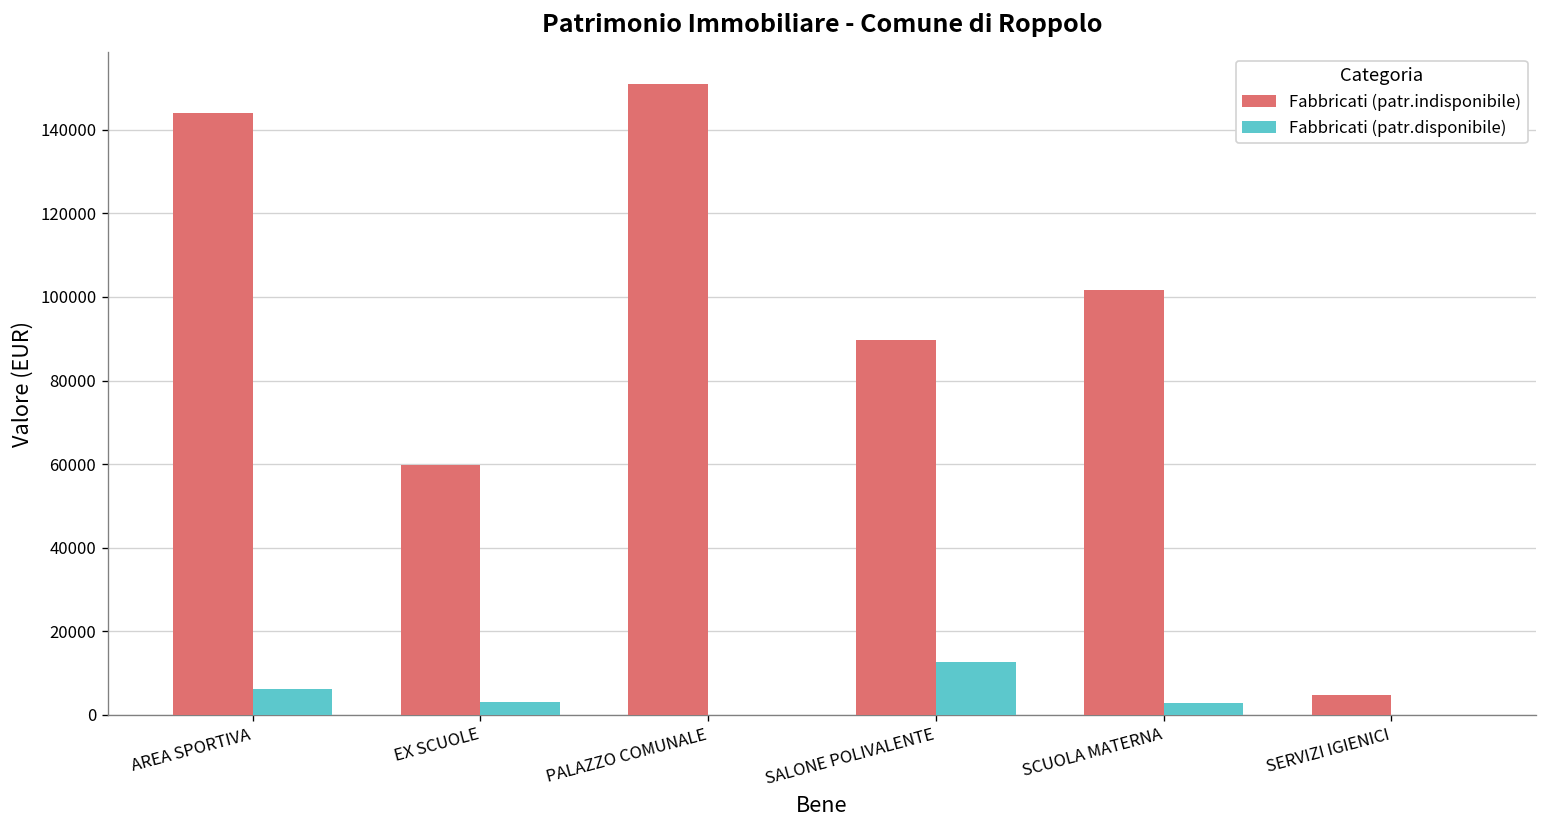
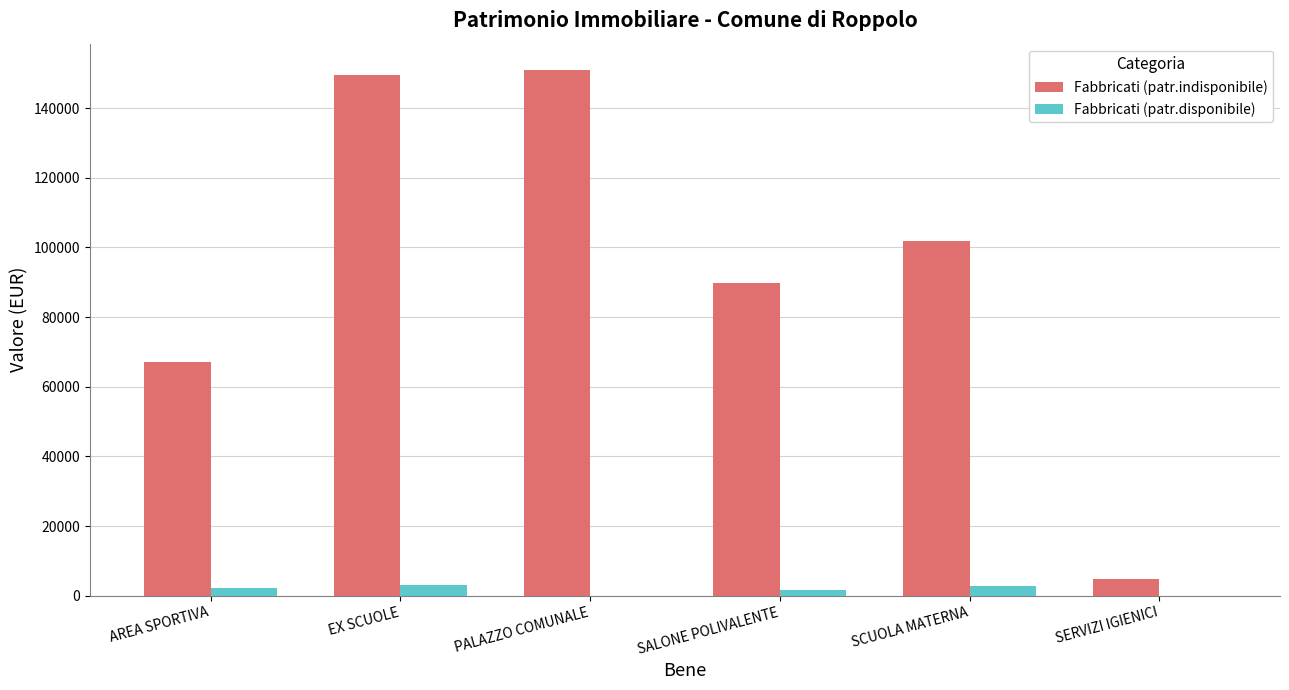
Fabbricati (patr.indisponibile), AREA SPORTIVA: 144000 -> 67000
Fabbricati (patr.disponibile), AREA SPORTIVA: 6000 -> 2000
Fabbricati (patr.indisponibile), EX SCUOLE: 60000 -> 149000
Fabbricati (patr.disponibile), SALONE POLIVALENTE: 13000 -> 2000
